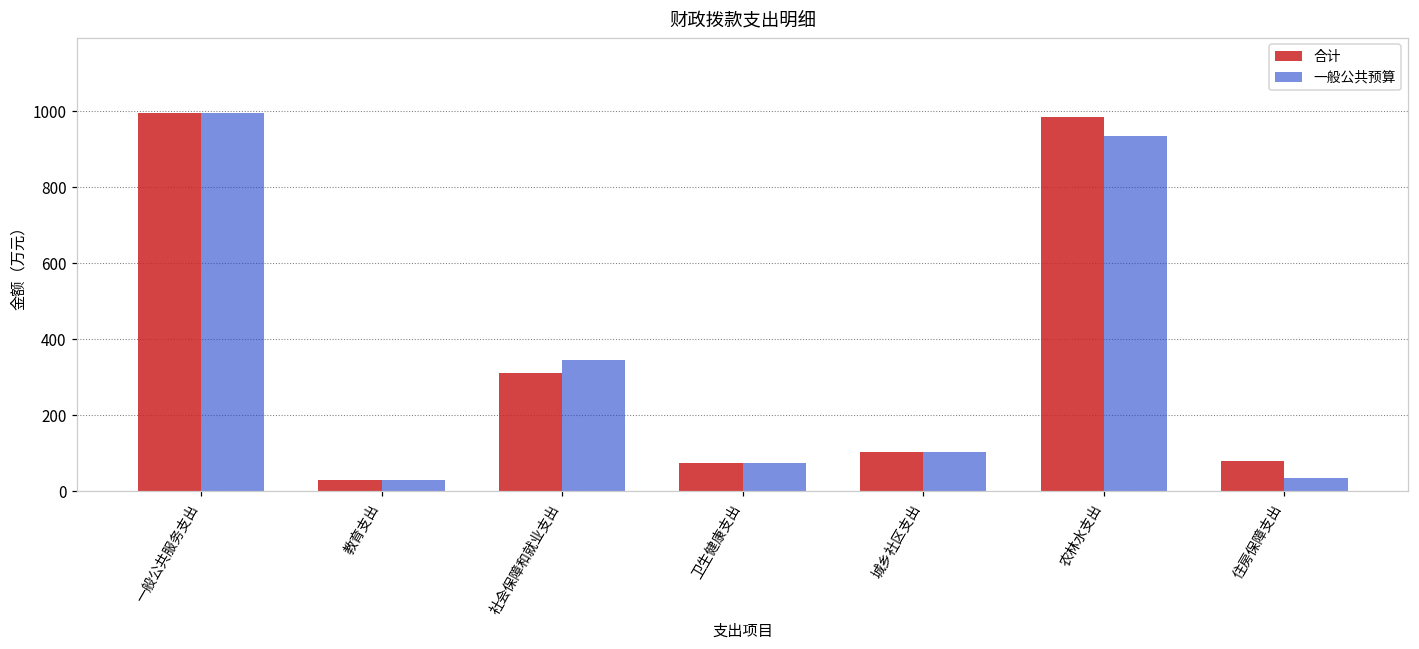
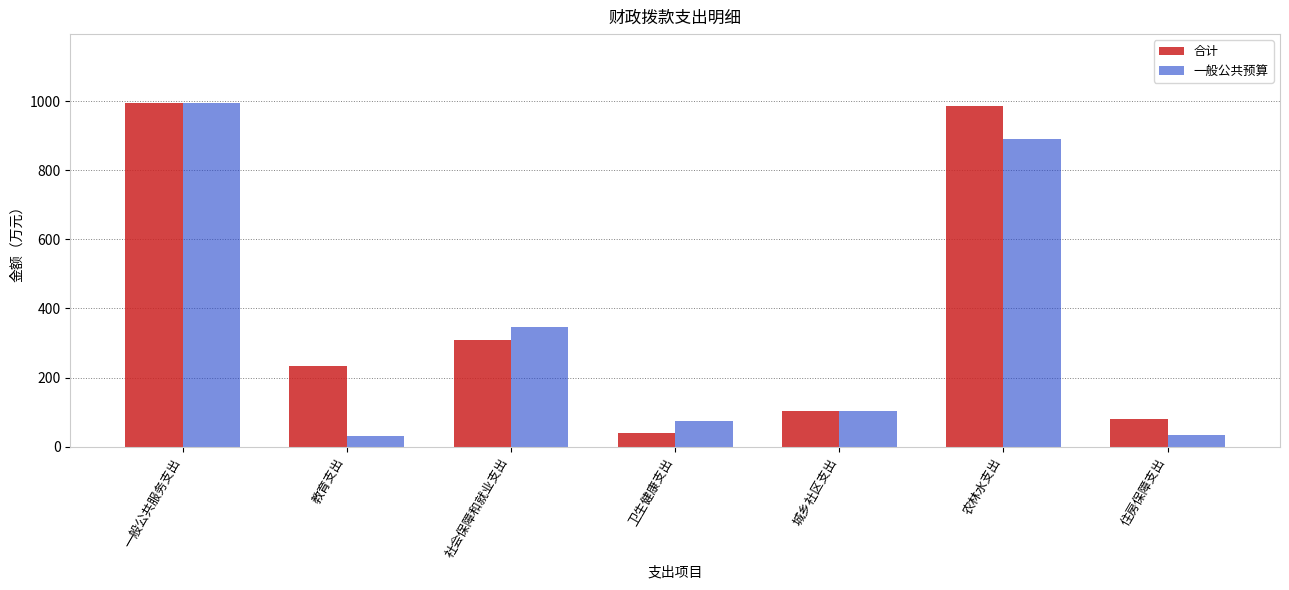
合计, 教育支出: 30 -> 240
合计, 卫生健康支出: 70 -> 40
一般公共预算, 农林水支出: 930 -> 890
